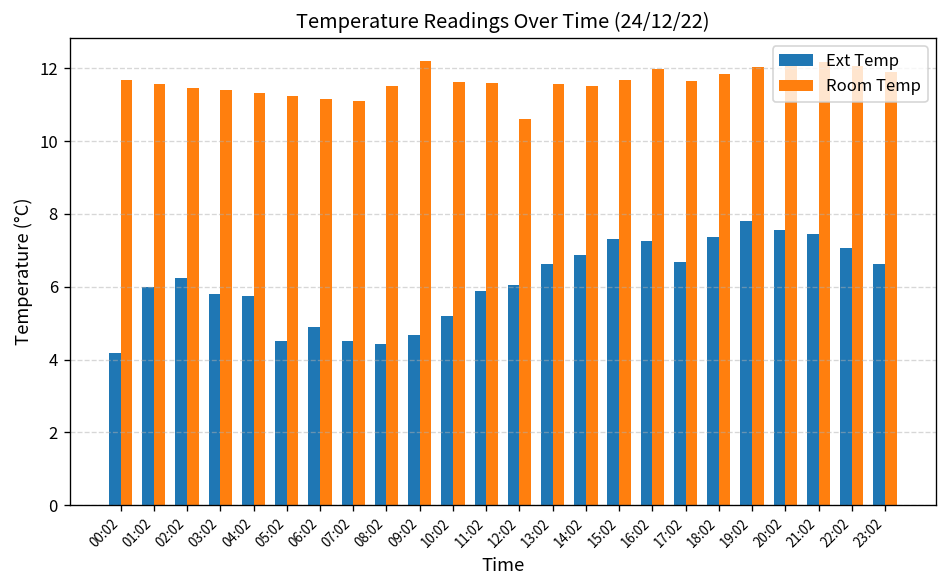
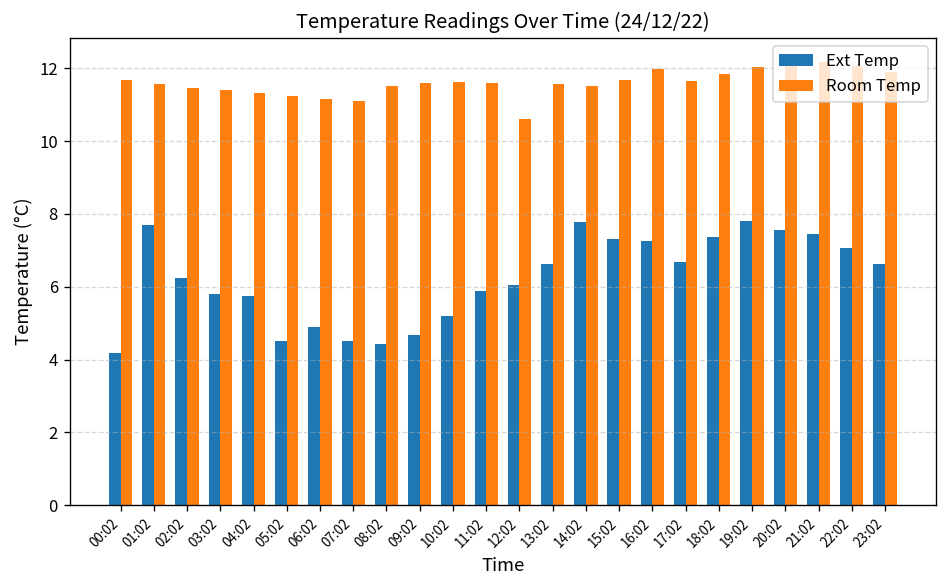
Ext Temp, 01:02: 6.0 -> 7.7
Room Temp, 09:02: 12.2 -> 11.6
Ext Temp, 14:02: 6.9 -> 7.8
